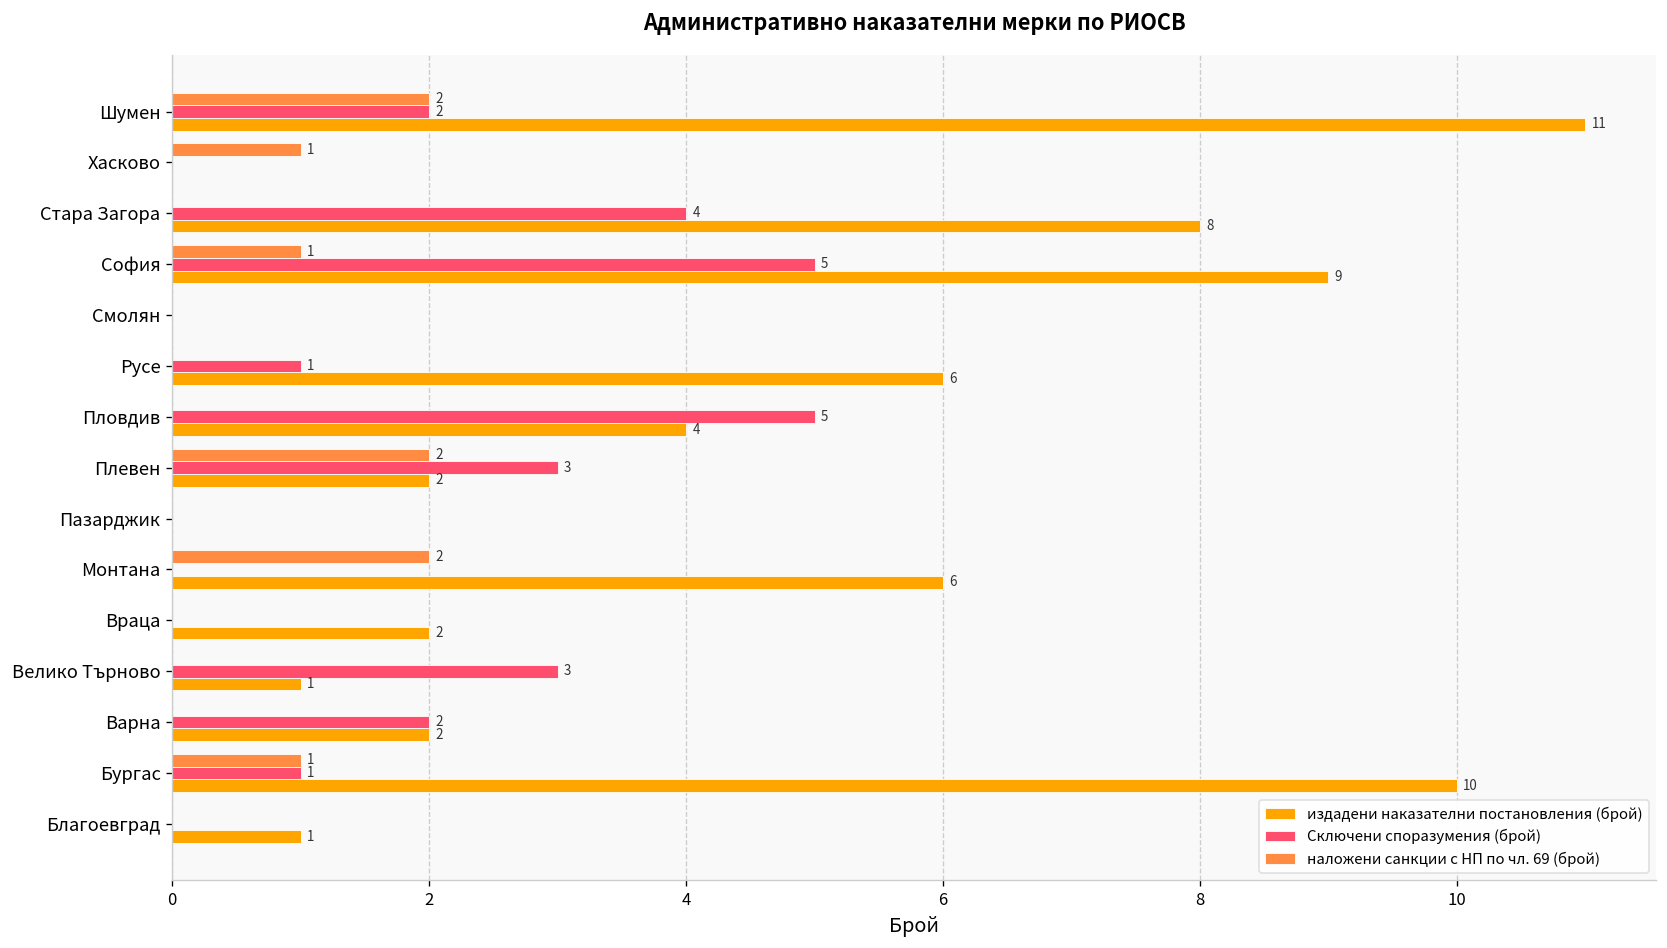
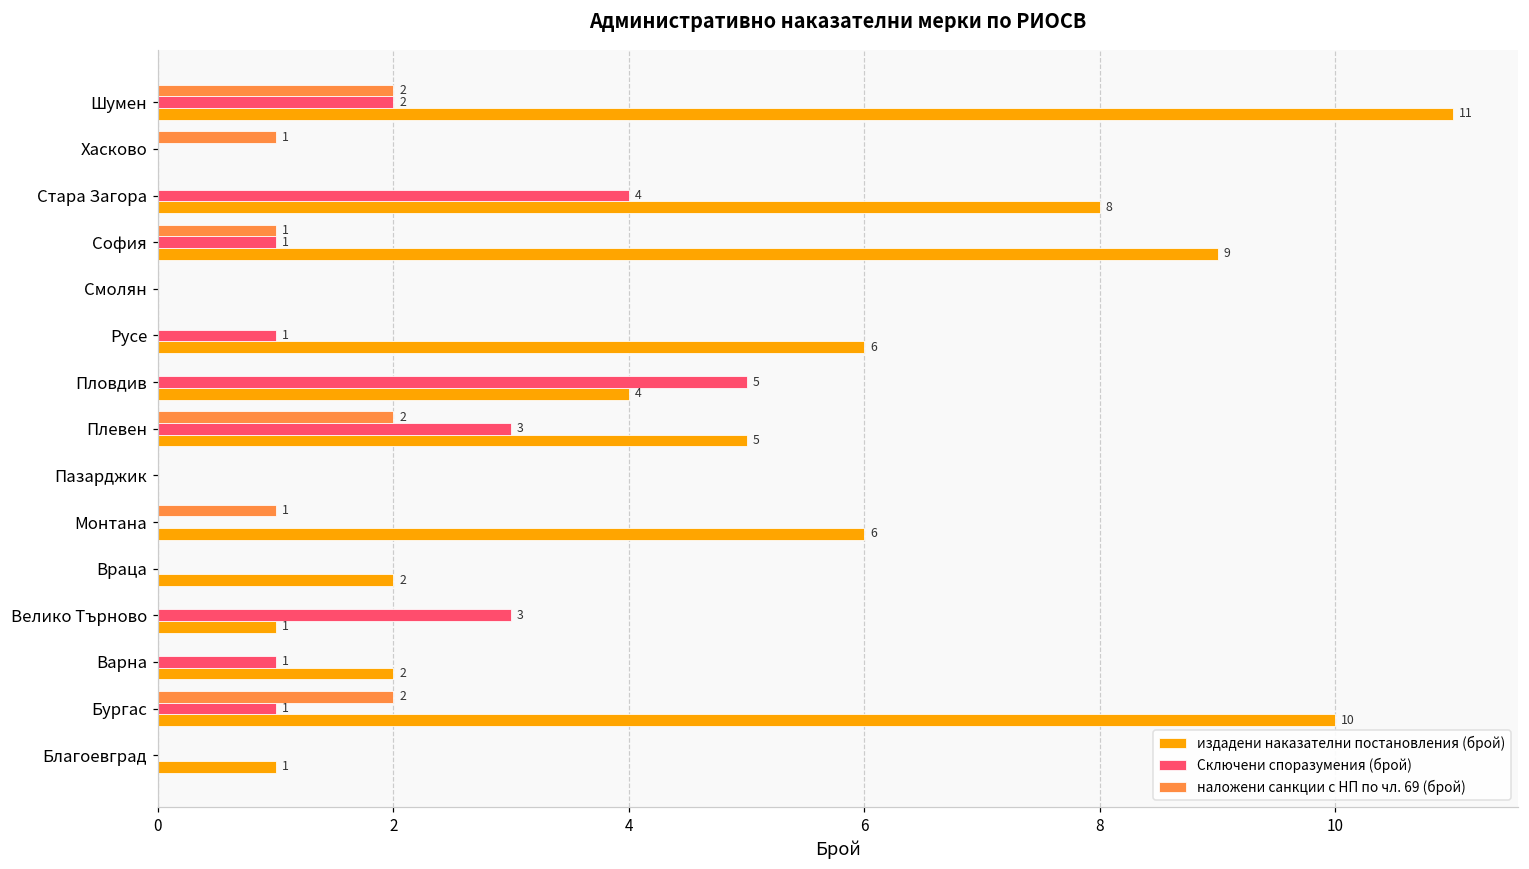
Сключени споразумения (брой), София: 5 -> 1
издадени наказателни постановления (брой), Плевен: 2 -> 5
наложени санкции с НП по чл. 69 (брой), Монтана: 2 -> 1
Сключени споразумения (брой), Варна: 2 -> 1
наложени санкции с НП по чл. 69 (брой), Бургас: 1 -> 2
